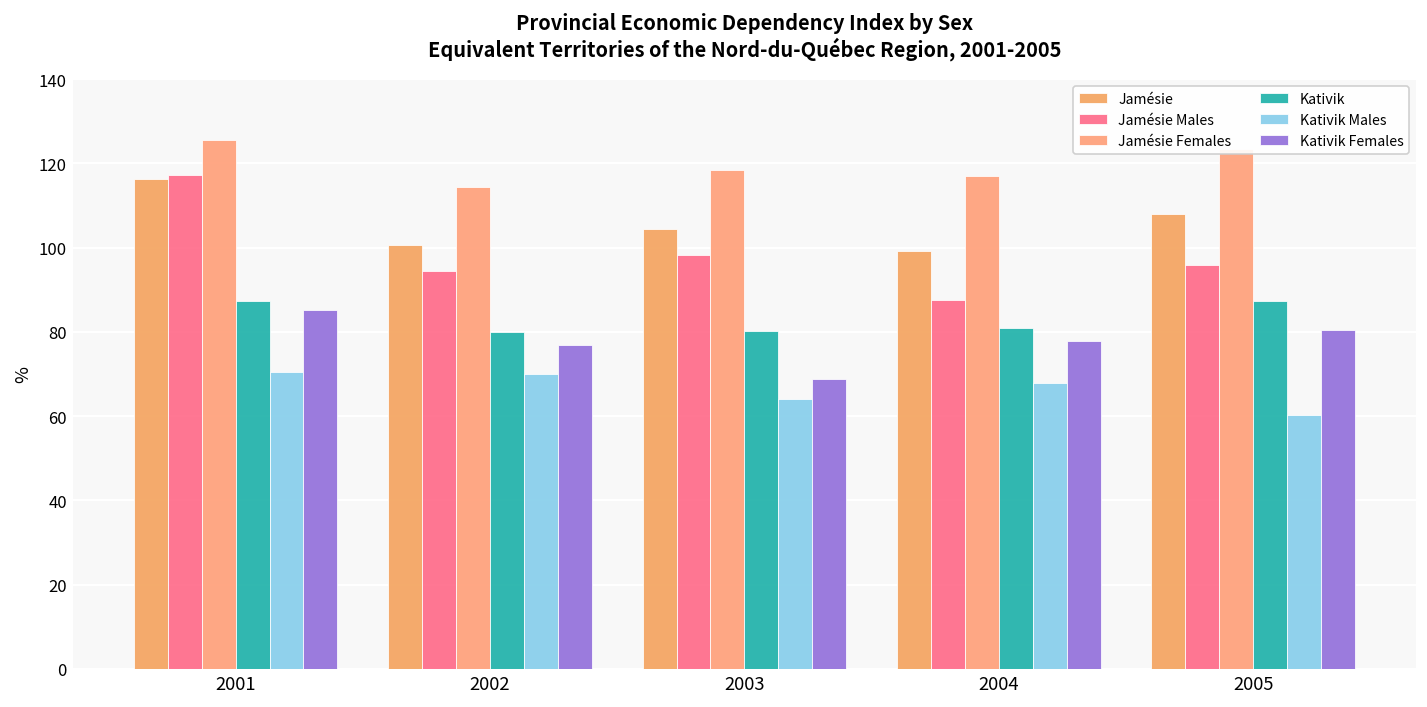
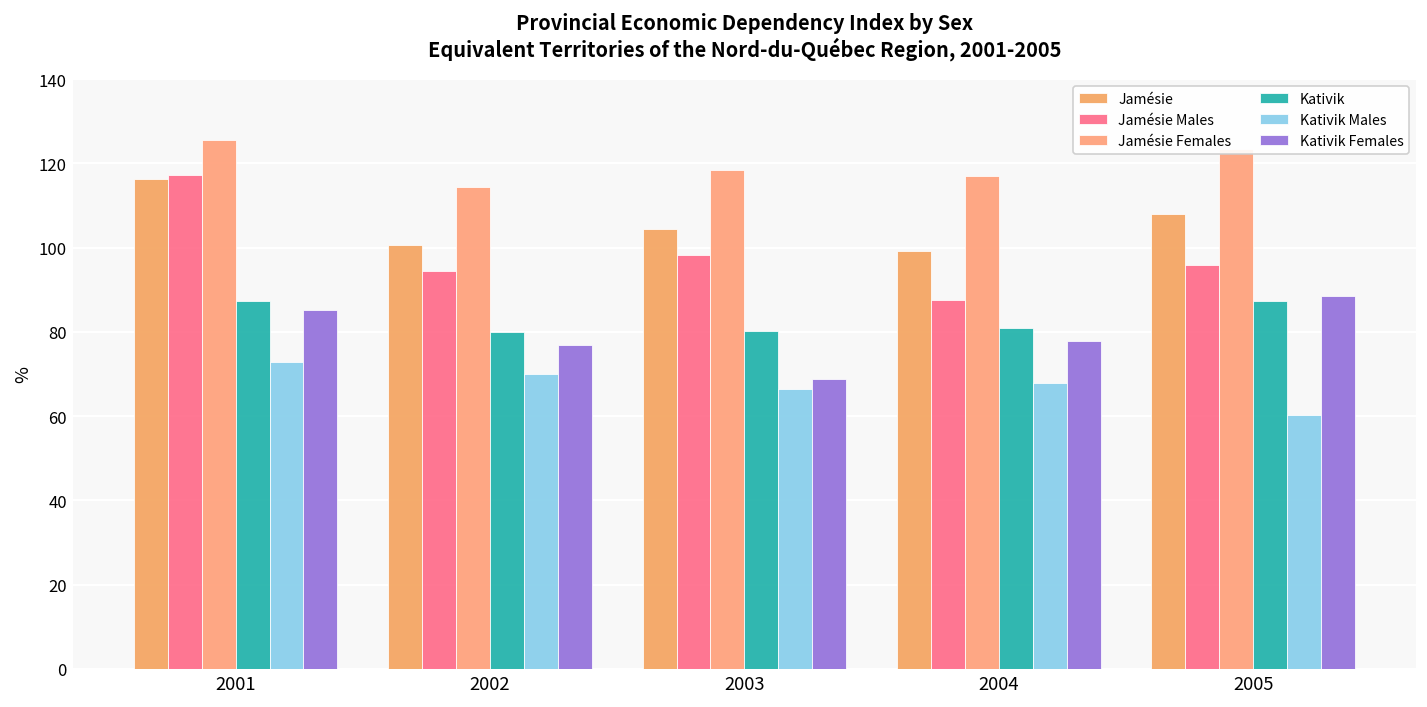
Kativik Males, 2001: 71 -> 73
Kativik Males, 2003: 64 -> 67
Kativik Females, 2005: 80 -> 88
